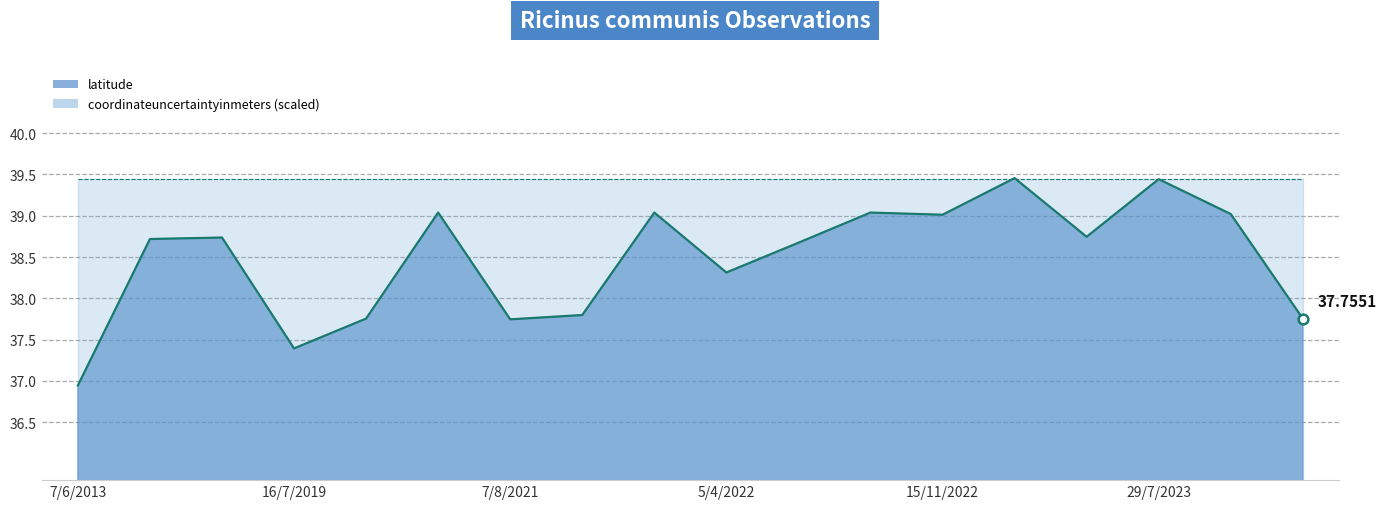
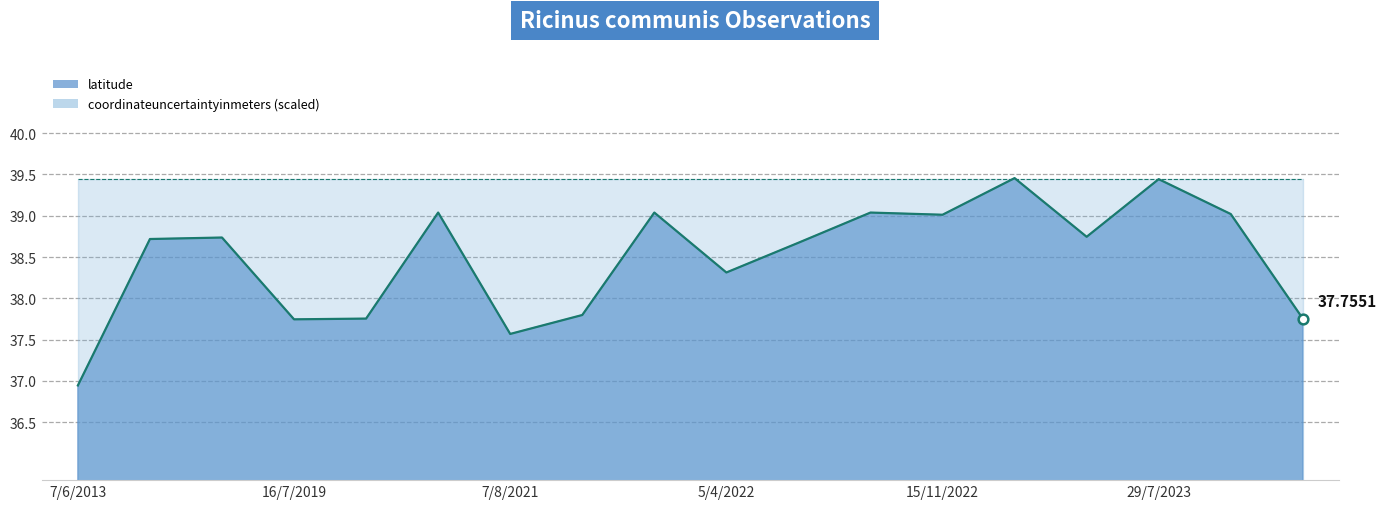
latitude, 16/7/2019: 37.4 -> 37.7
latitude, 7/8/2021: 37.7 -> 37.6
